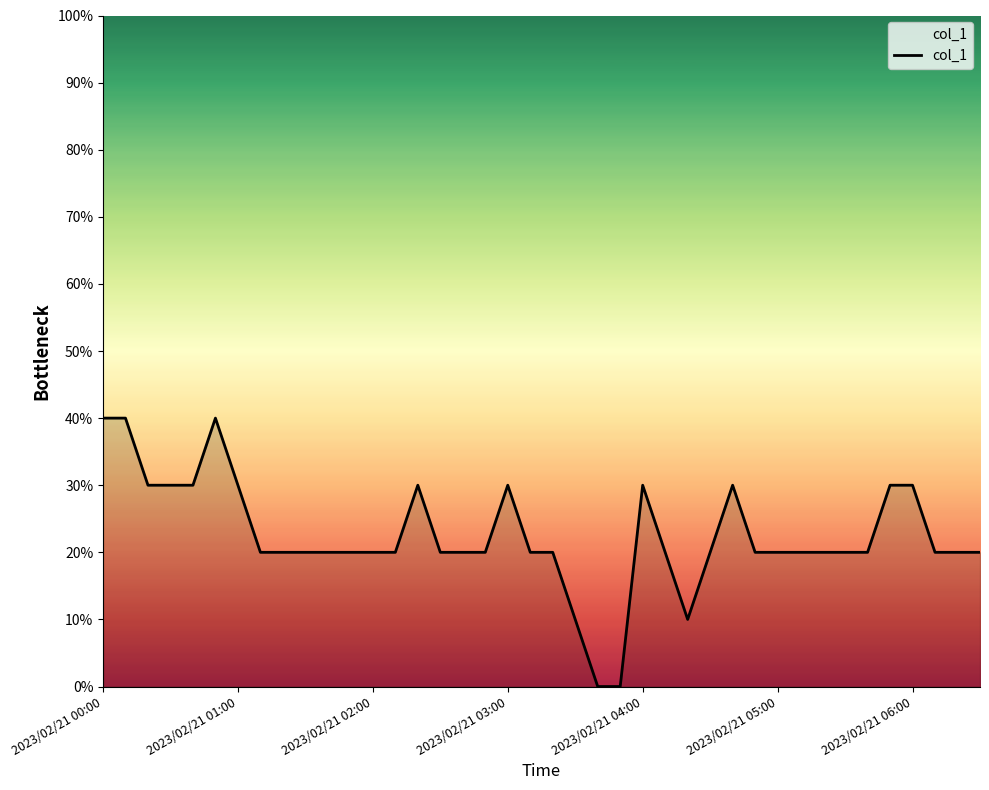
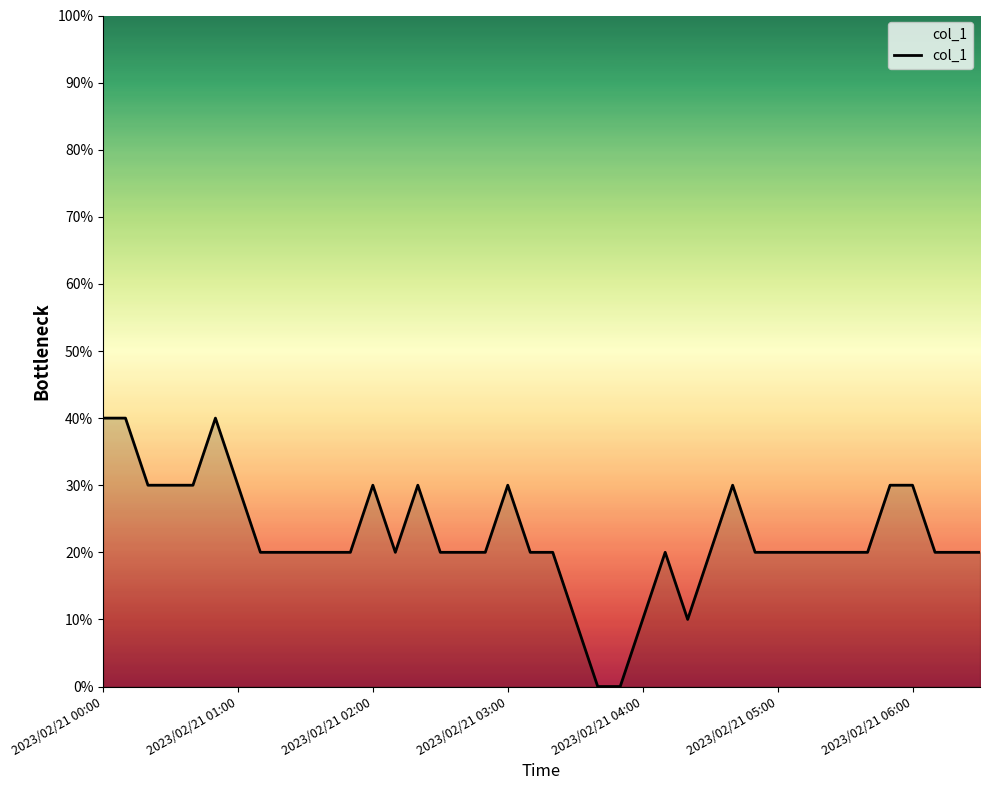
2023/02/21 02:00: 20% -> 30%
2023/02/21 04:00: 30% -> 10%
